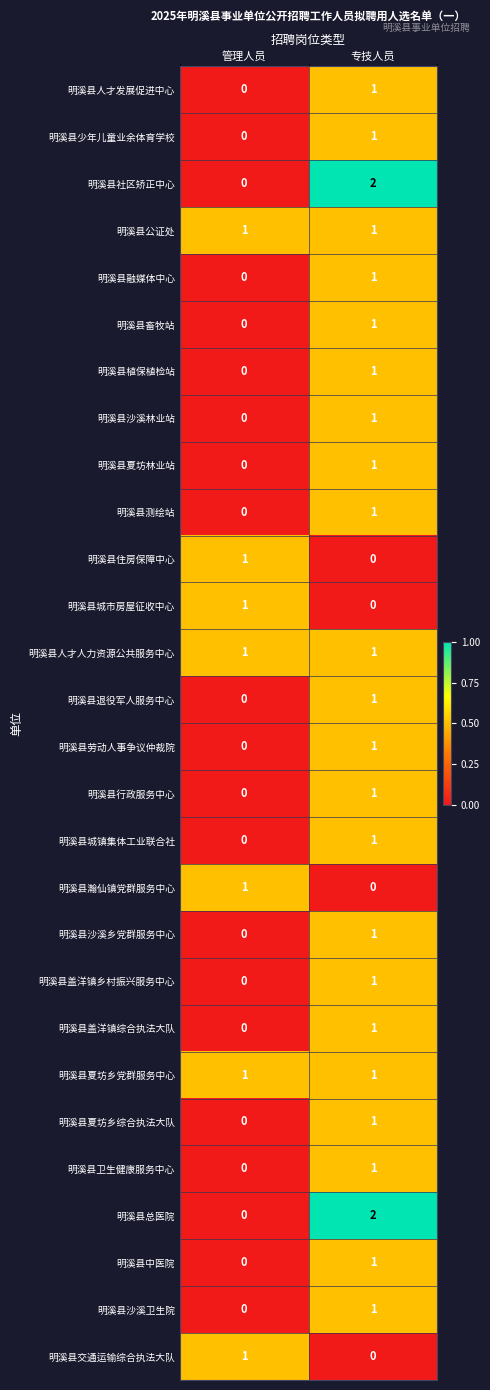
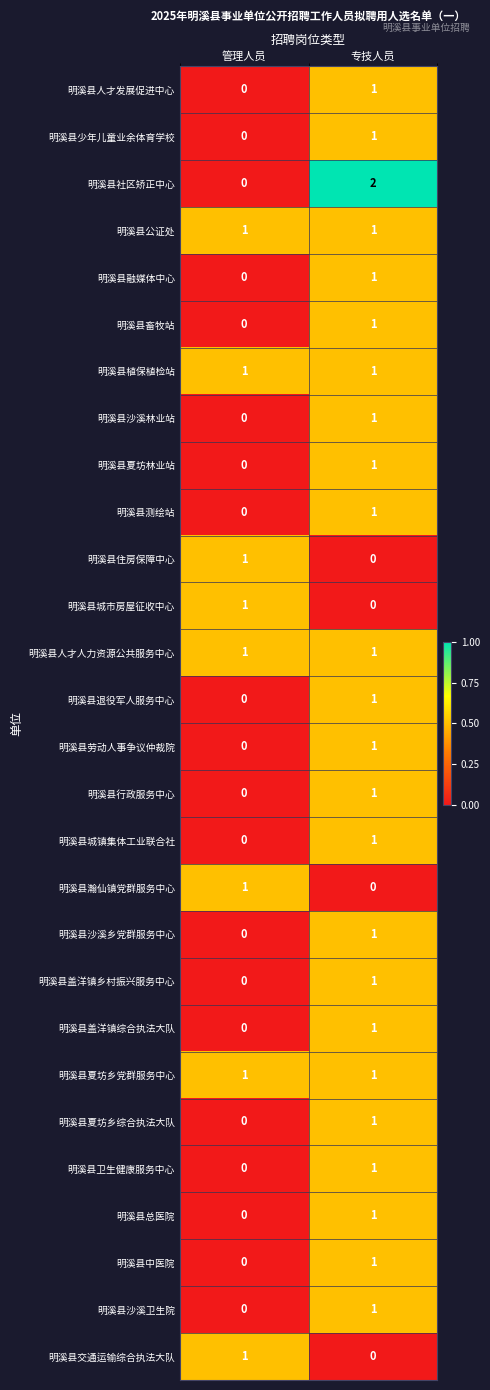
明溪县植保植检站, 管理人员: 0 -> 1
明溪县总医院, 专技人员: 2 -> 1
